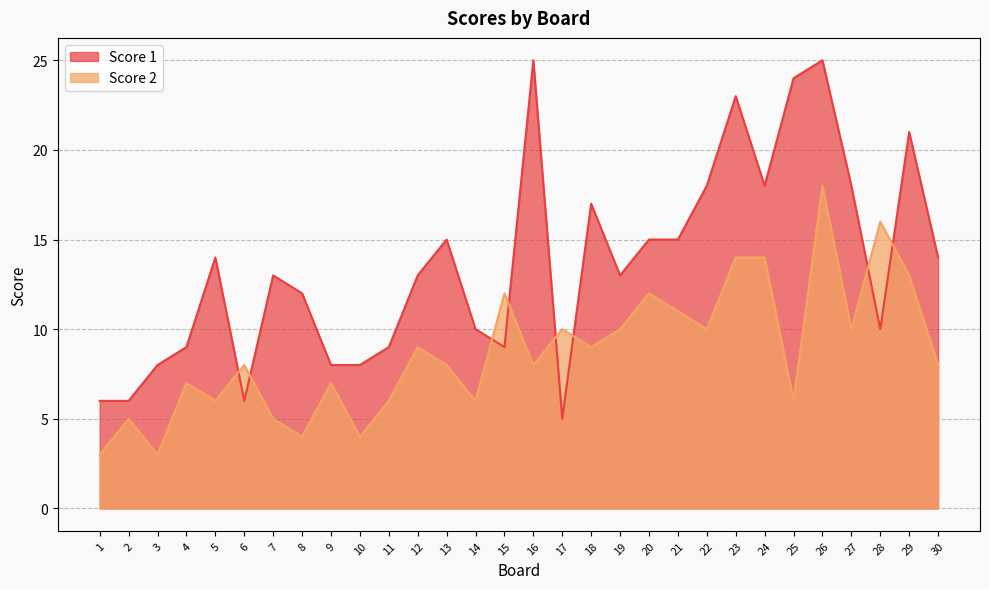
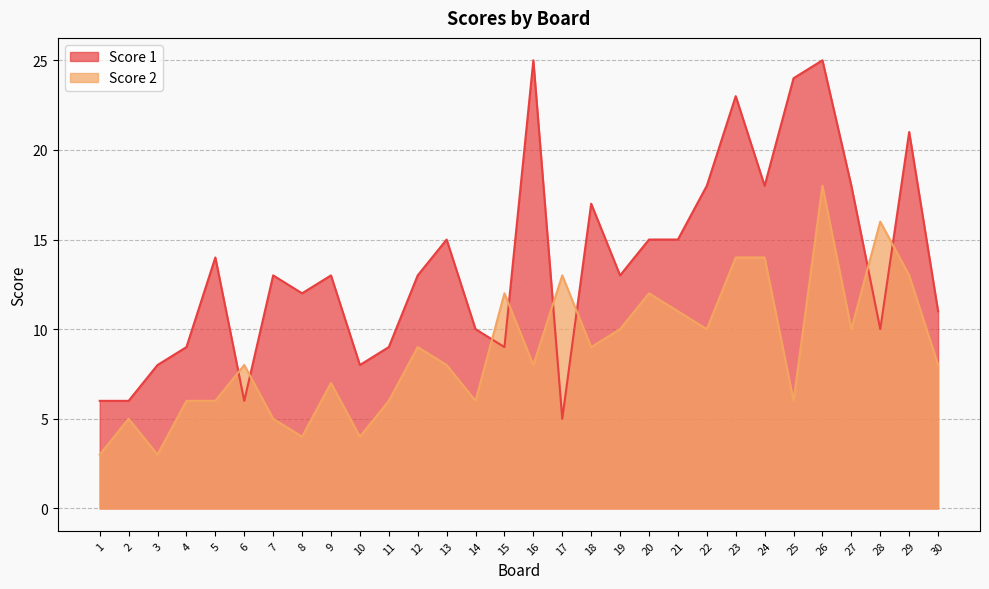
Score 2, 4: 7 -> 6
Score 1, 9: 8 -> 13
Score 2, 17: 10 -> 13
Score 1, 30: 14 -> 11
